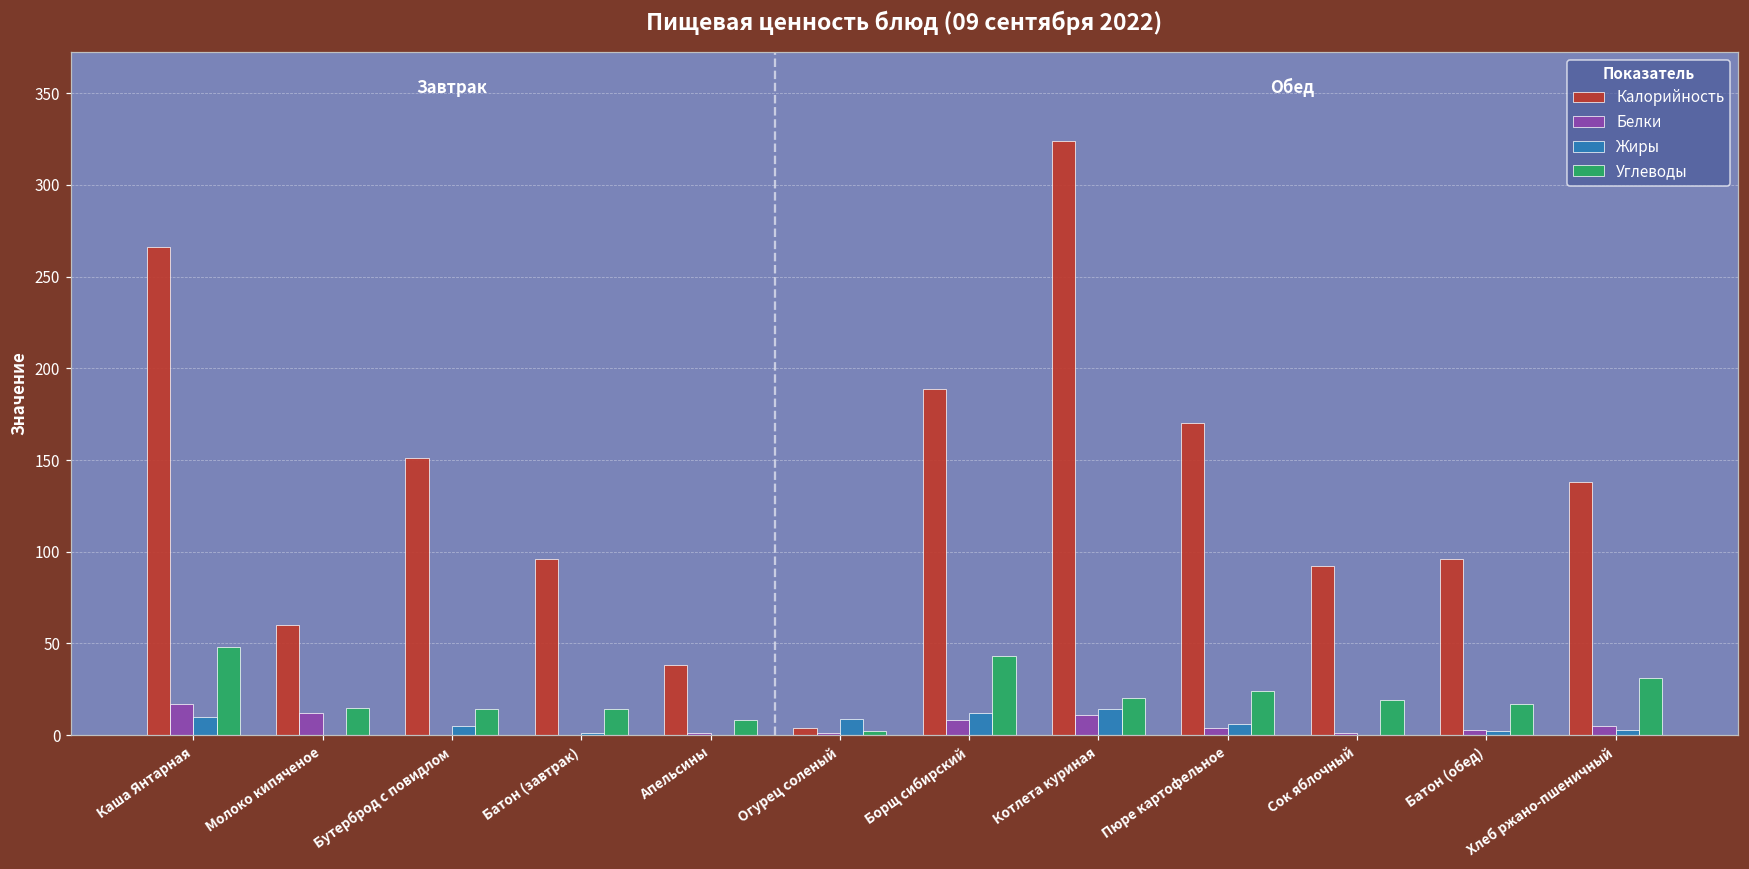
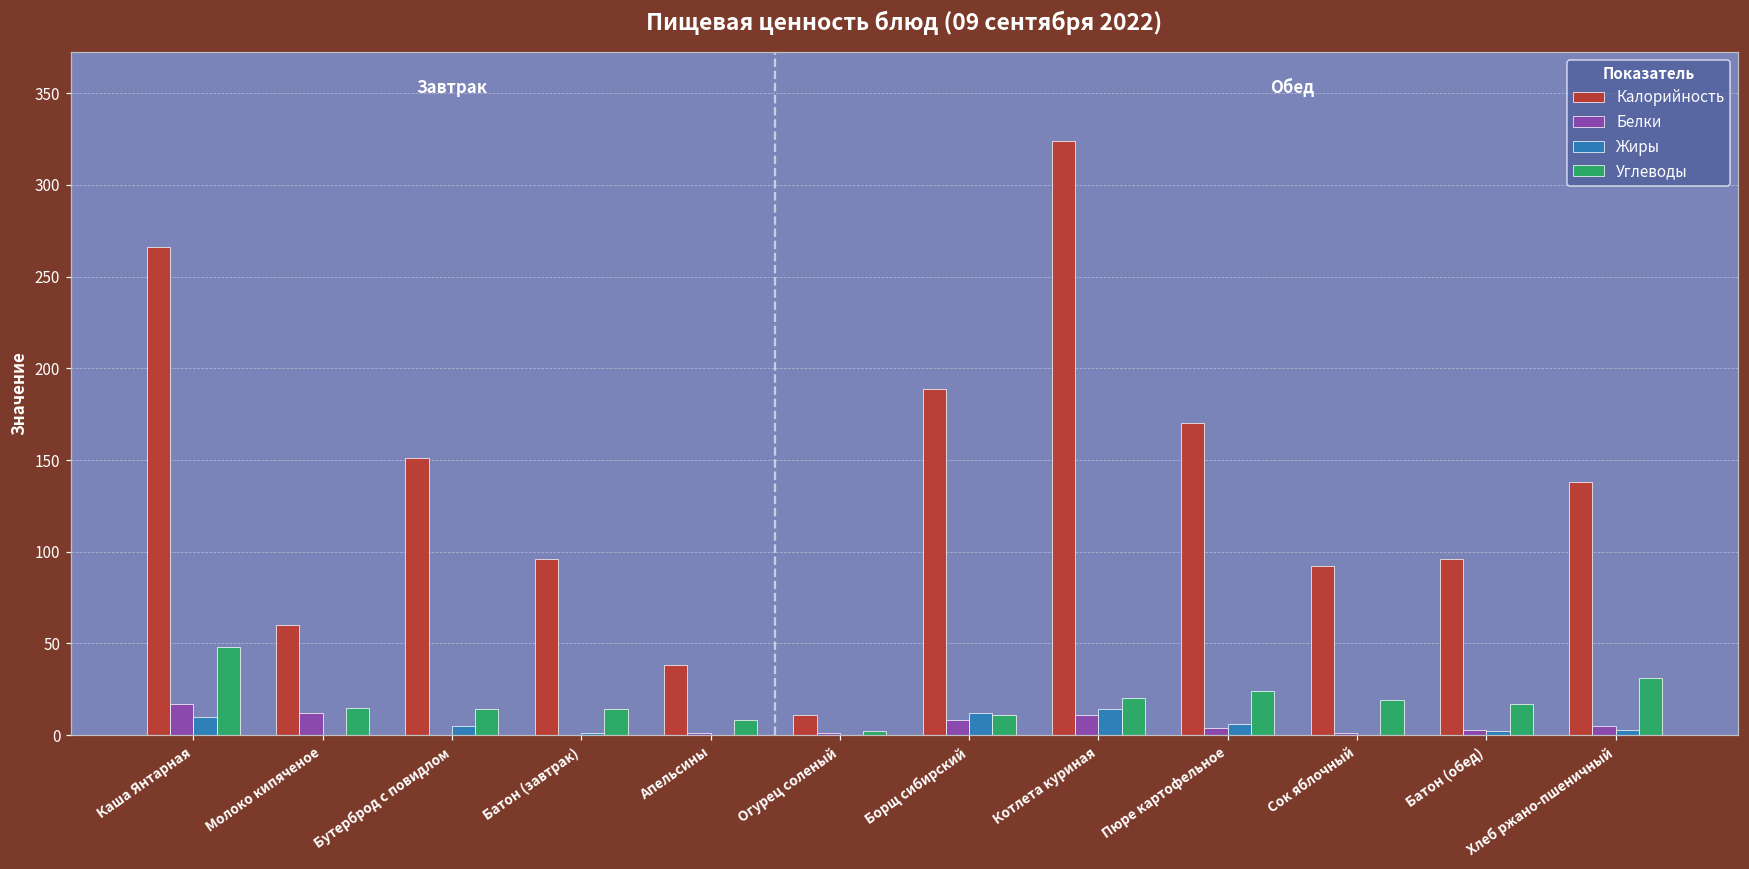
Калорийность, Огурец соленый: 4 -> 11
Жиры, Огурец соленый: 9 -> 0
Углеводы, Борщ сибирский: 43 -> 11
